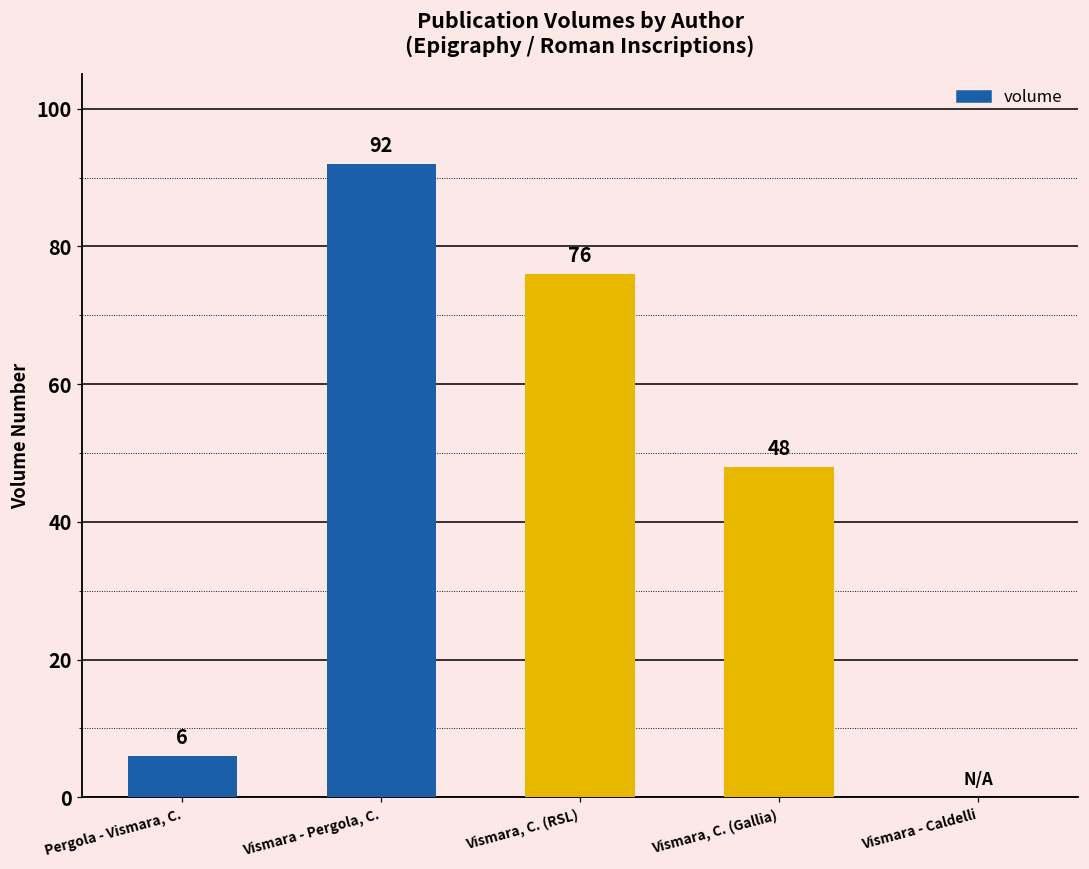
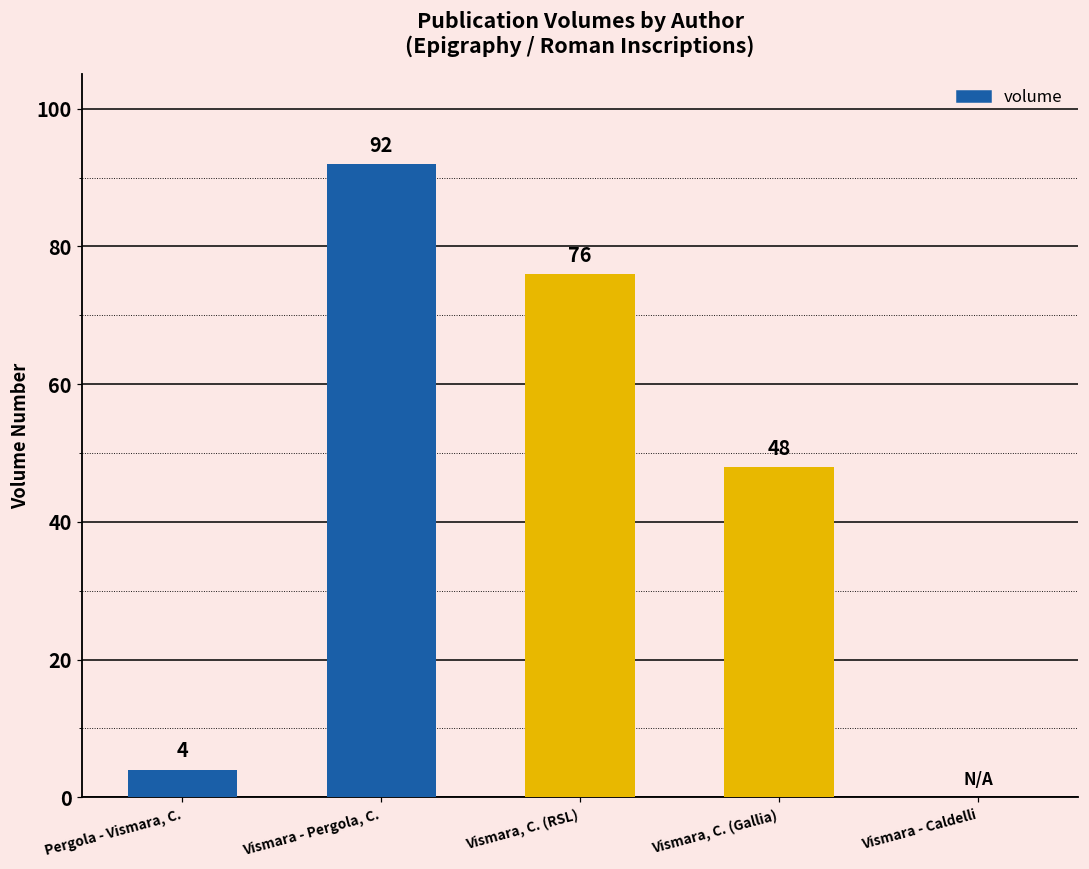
Pergola - Vismara, C.: 6 -> 4
